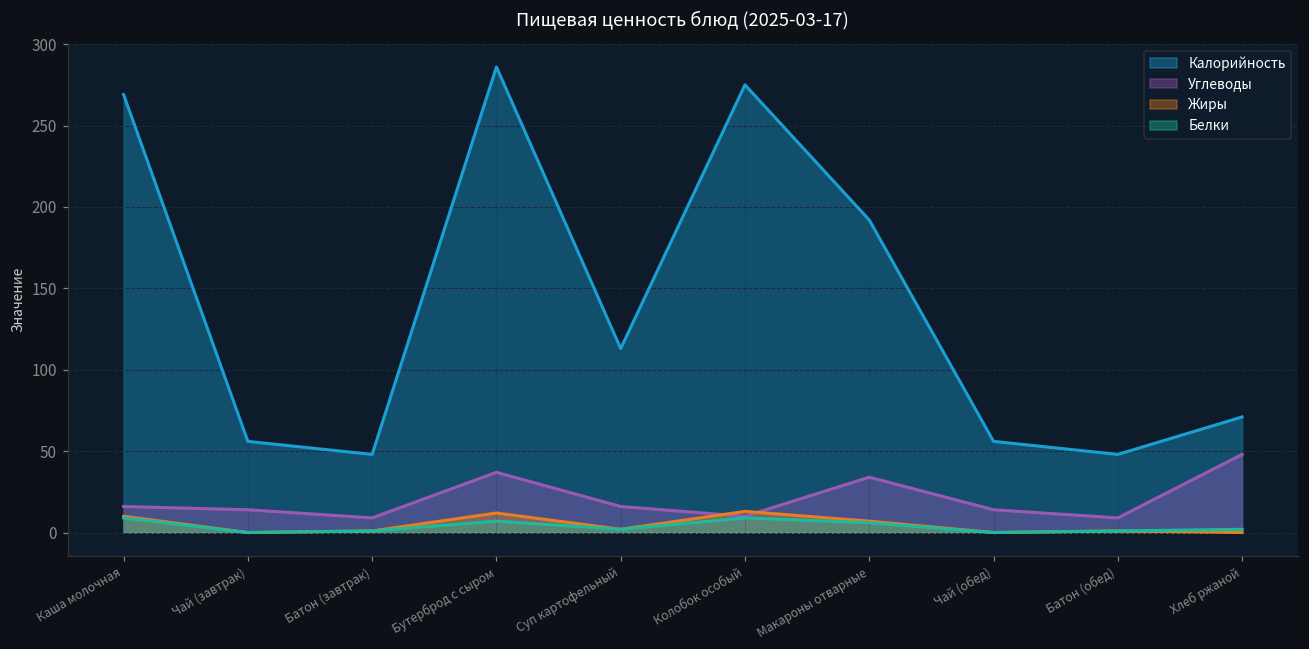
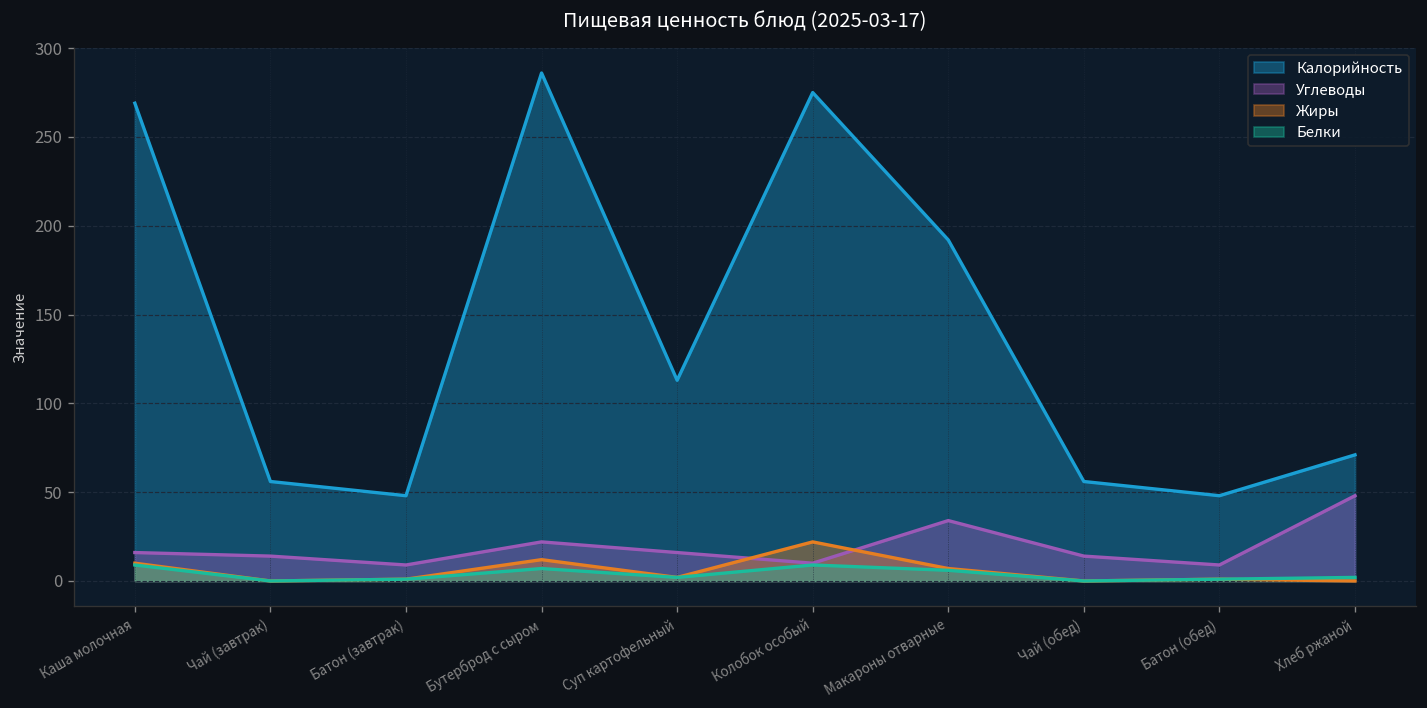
Углеводы, Бутерброд с сыром: 37 -> 22
Жиры, Колобок особый: 13 -> 22
